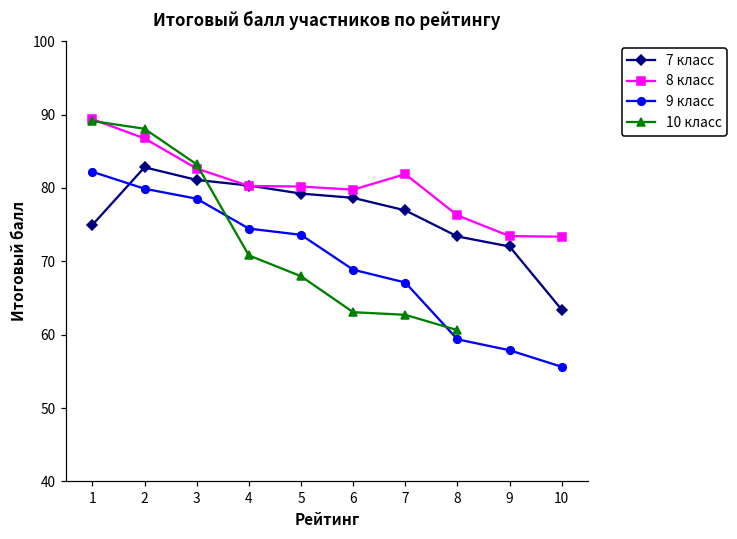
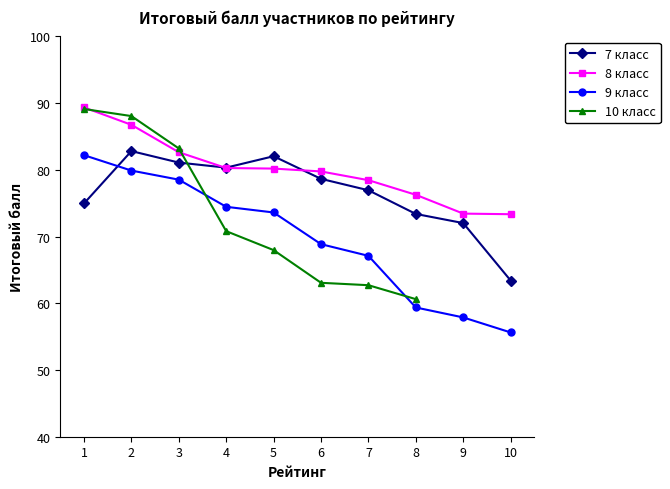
7 класс, 5: 79 -> 82
8 класс, 7: 82 -> 78
